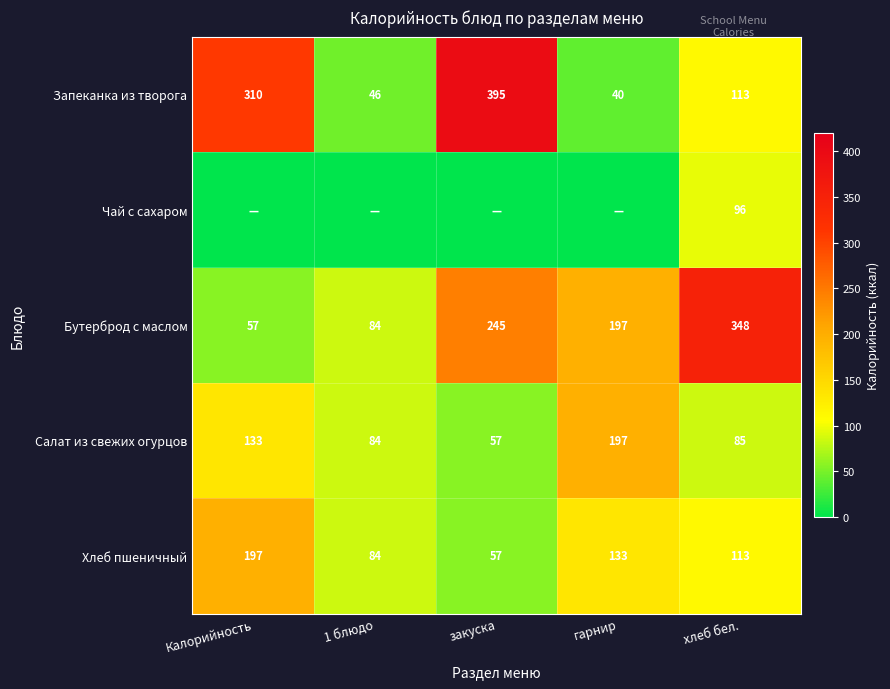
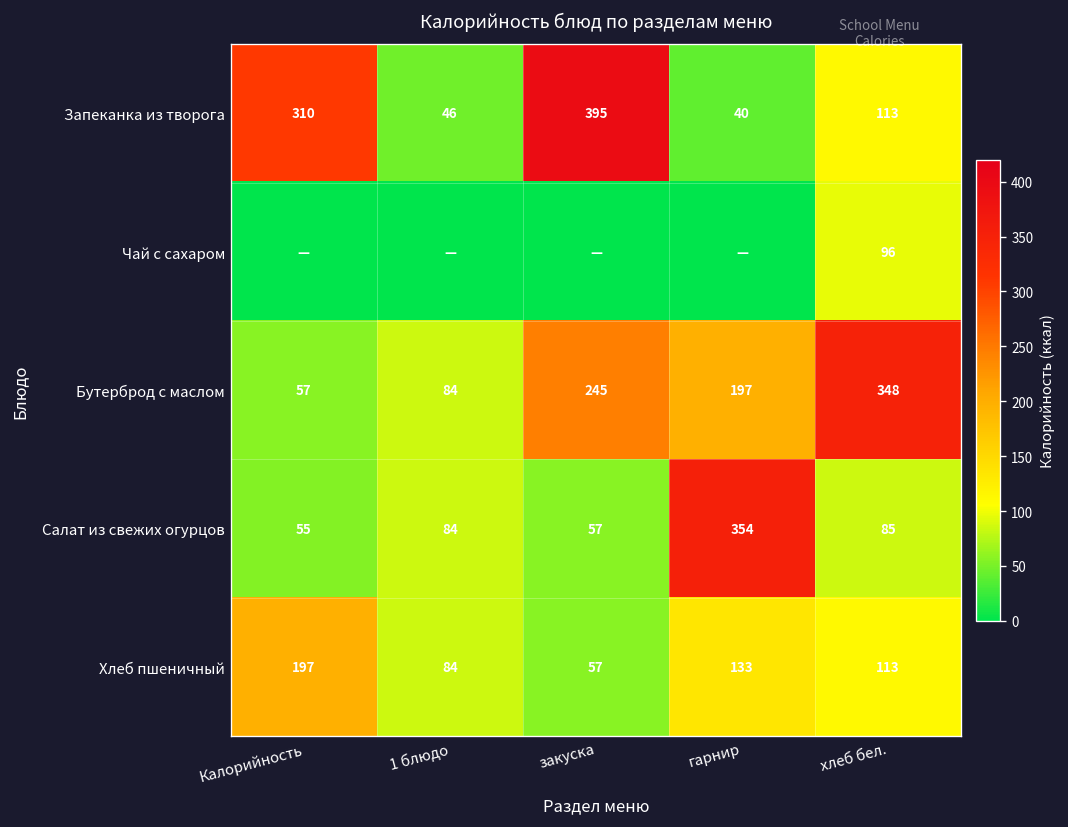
Салат из свежих огурцов, Калорийность: 133 -> 55
Салат из свежих огурцов, гарнир: 197 -> 354
